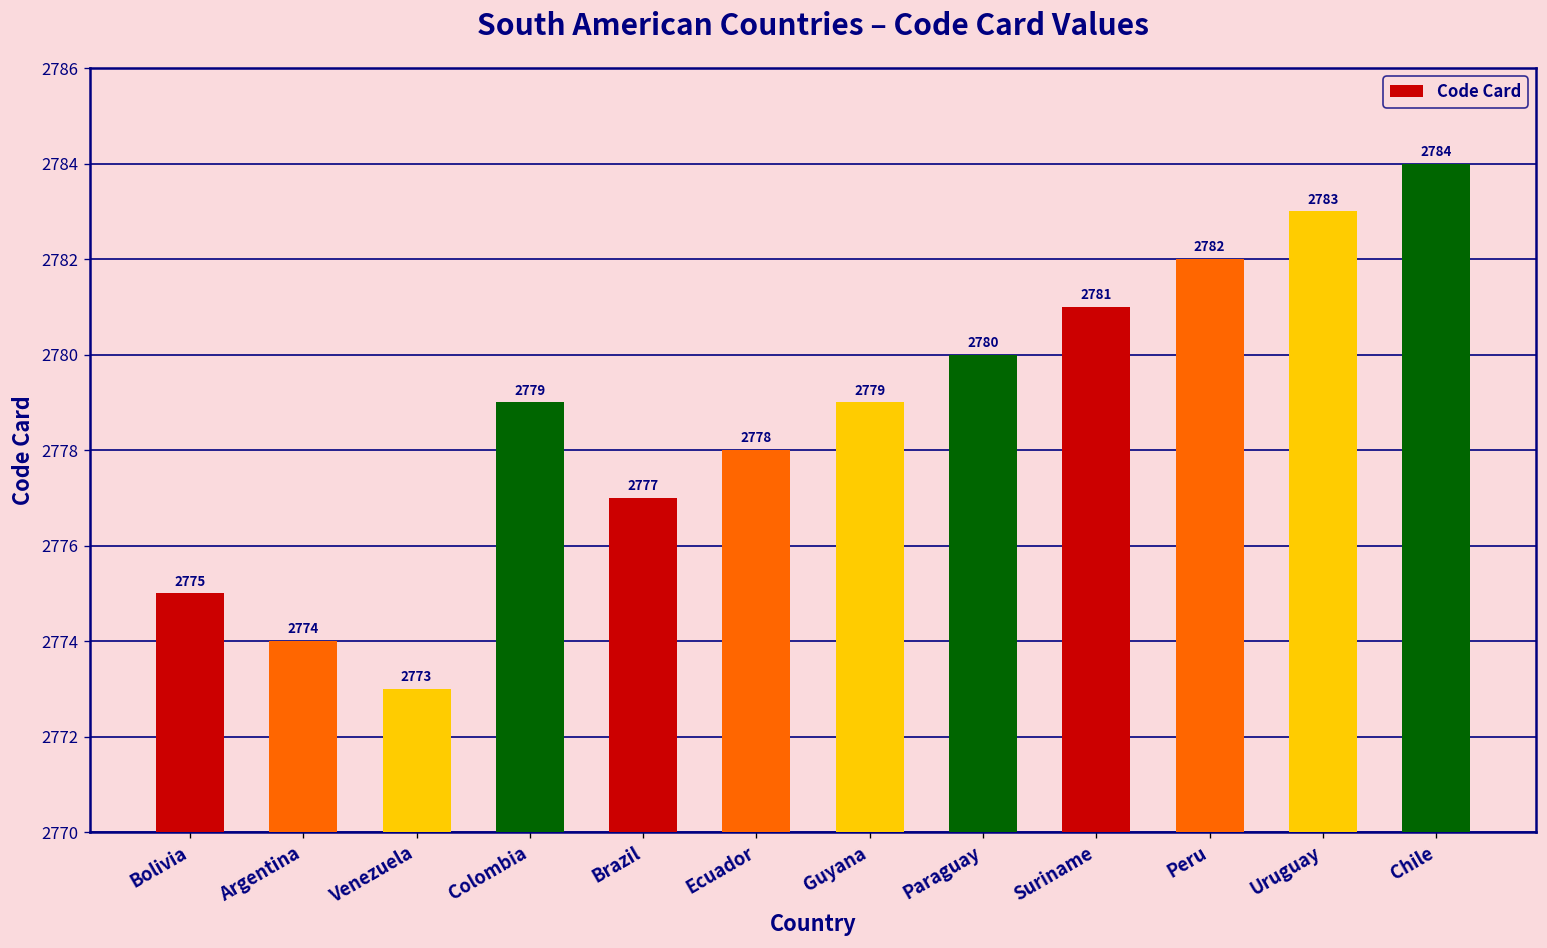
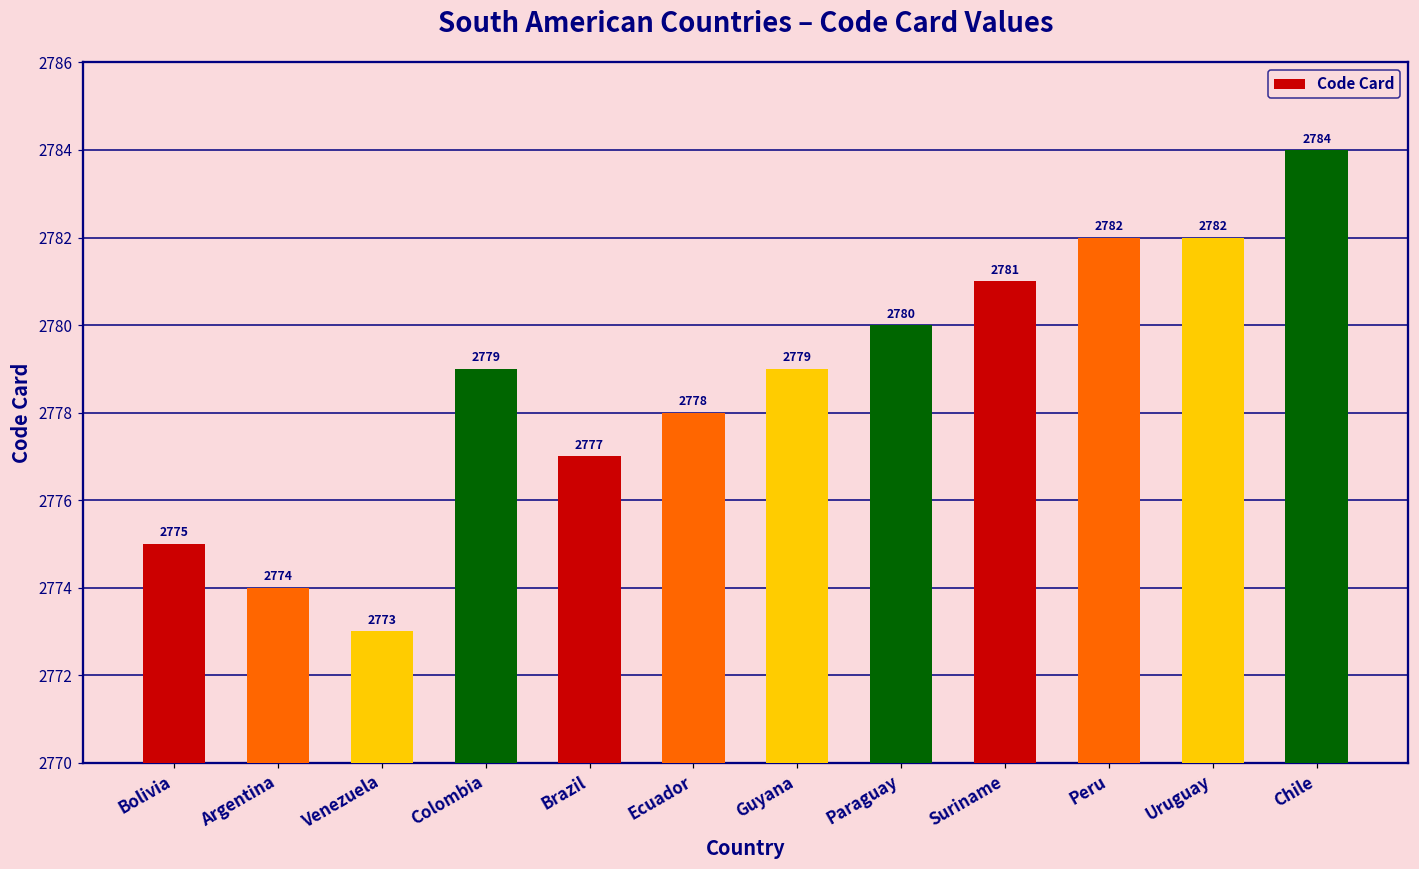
Uruguay: 2783 -> 2782
